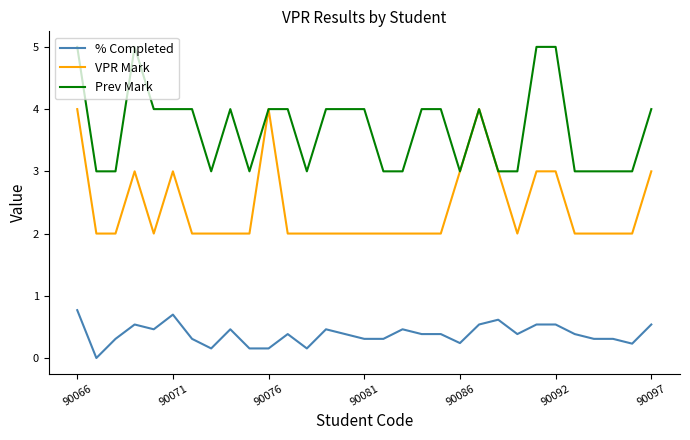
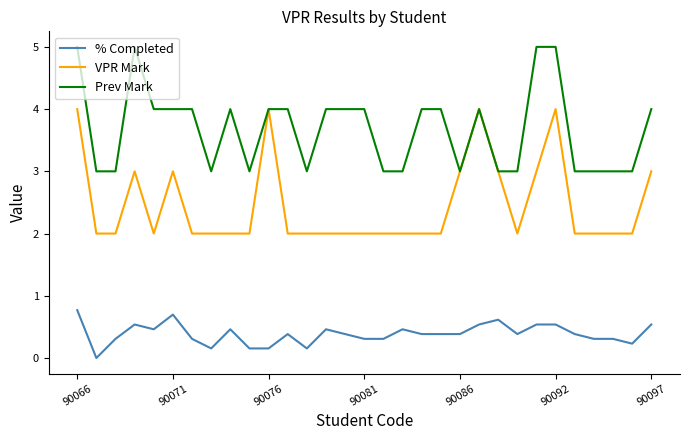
% Completed, 90086: 0.2 -> 0.4
VPR Mark, 90092: 3 -> 4
